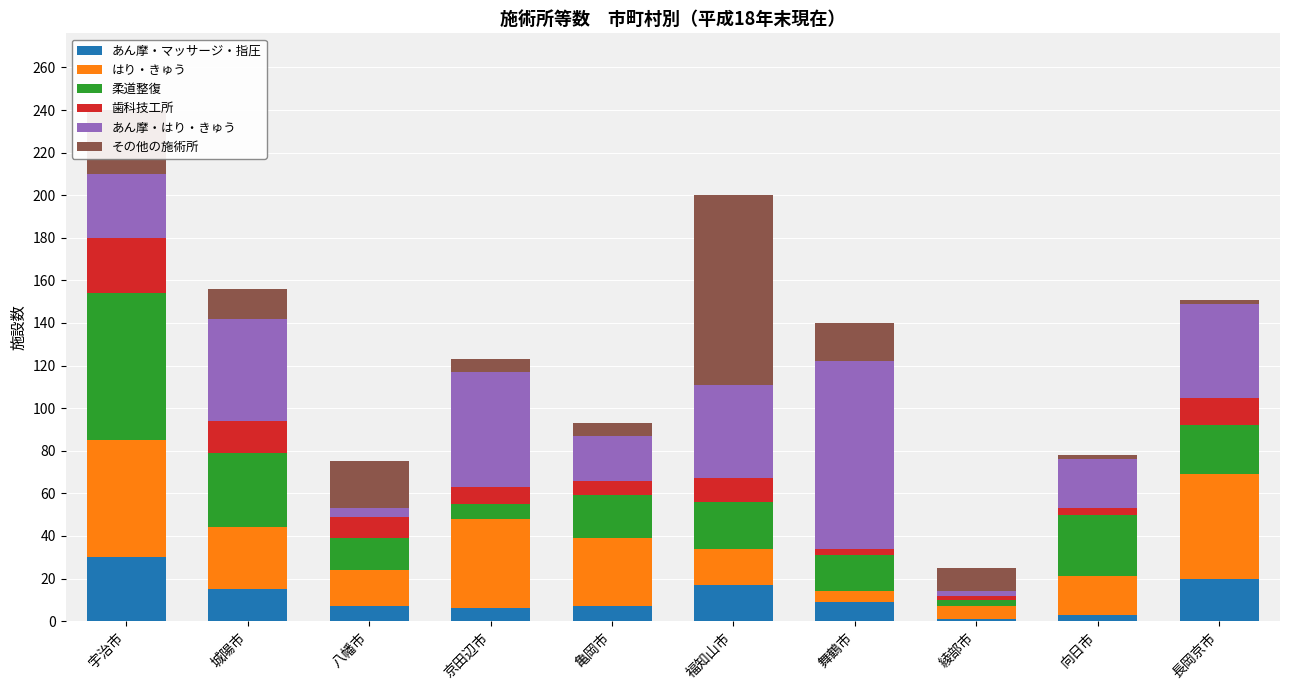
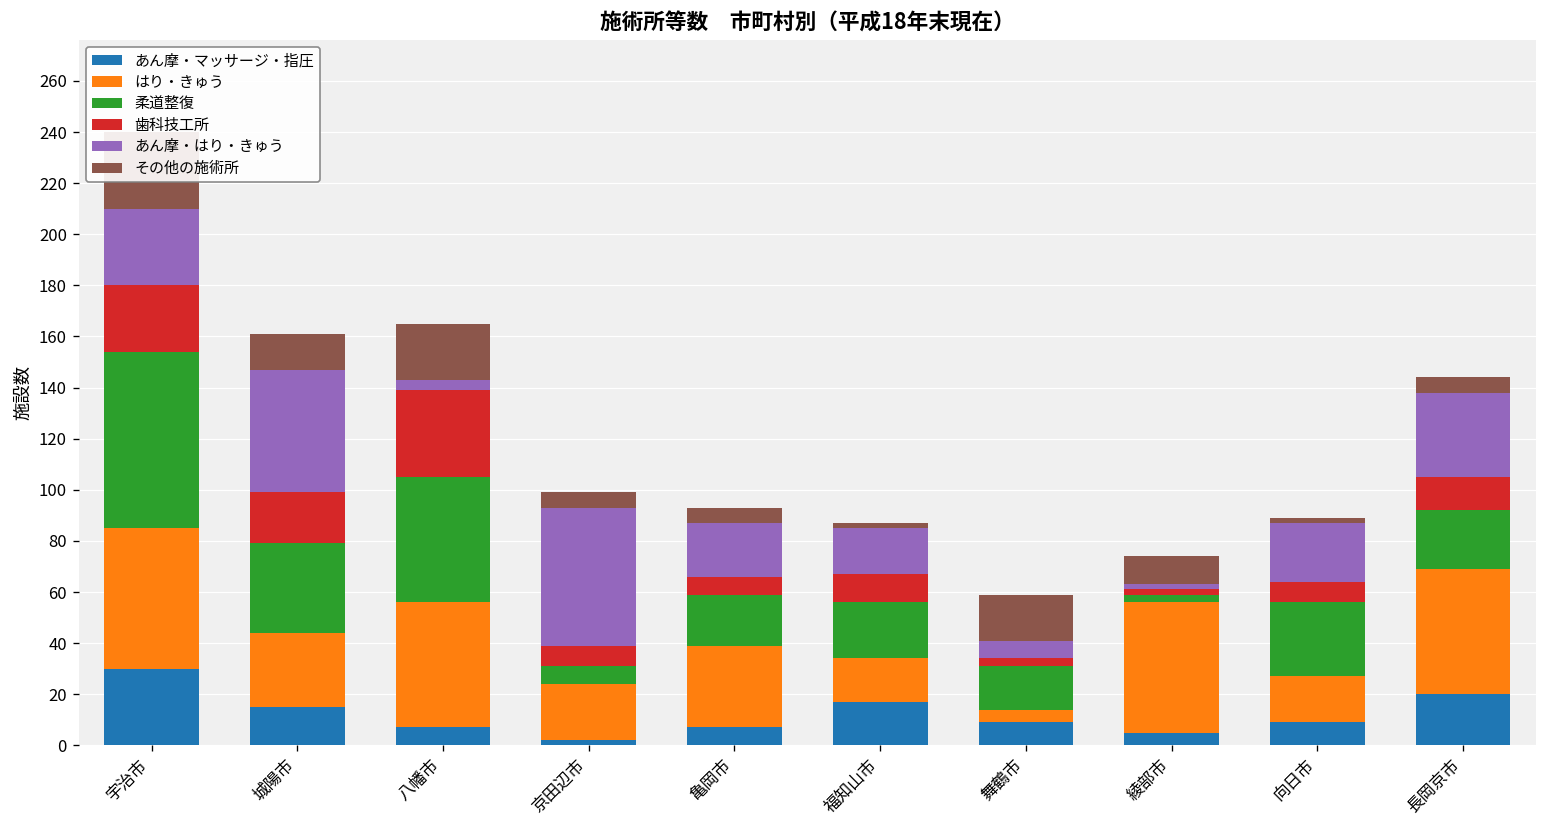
歯科技工所, 城陽市: 15 -> 20
はり・きゅう, 八幡市: 17 -> 49
柔道整復, 八幡市: 15 -> 49
歯科技工所, 八幡市: 10 -> 34
あん摩・マッサージ・指圧, 京田辺市: 6 -> 2
はり・きゅう, 京田辺市: 42 -> 22
あん摩・はり・きゅう, 福知山市: 44 -> 18
その他の施術所, 福知山市: 89 -> 2
あん摩・はり・きゅう, 舞鶴市: 88 -> 7
あん摩・マッサージ・指圧, 綾部市: 1 -> 5
はり・きゅう, 綾部市: 6 -> 51
あん摩・マッサージ・指圧, 向日市: 3 -> 9
歯科技工所, 向日市: 3 -> 8
あん摩・はり・きゅう, 長岡京市: 44 -> 33
その他の施術所, 長岡京市: 2 -> 6
